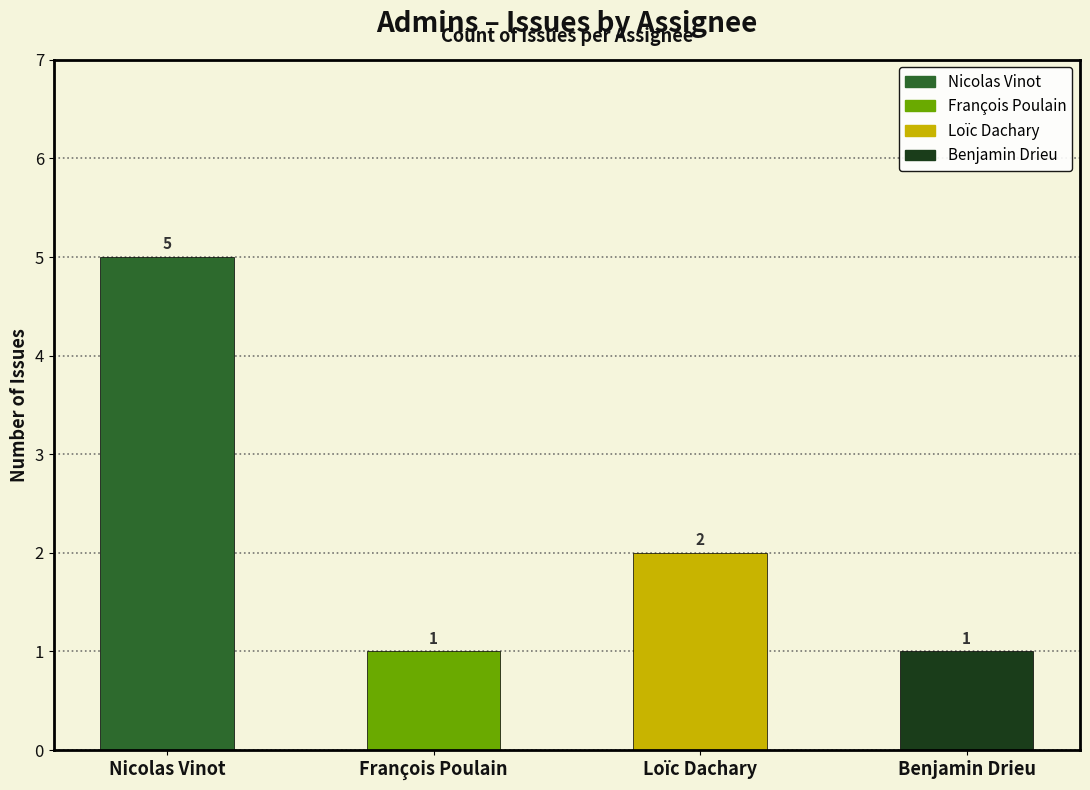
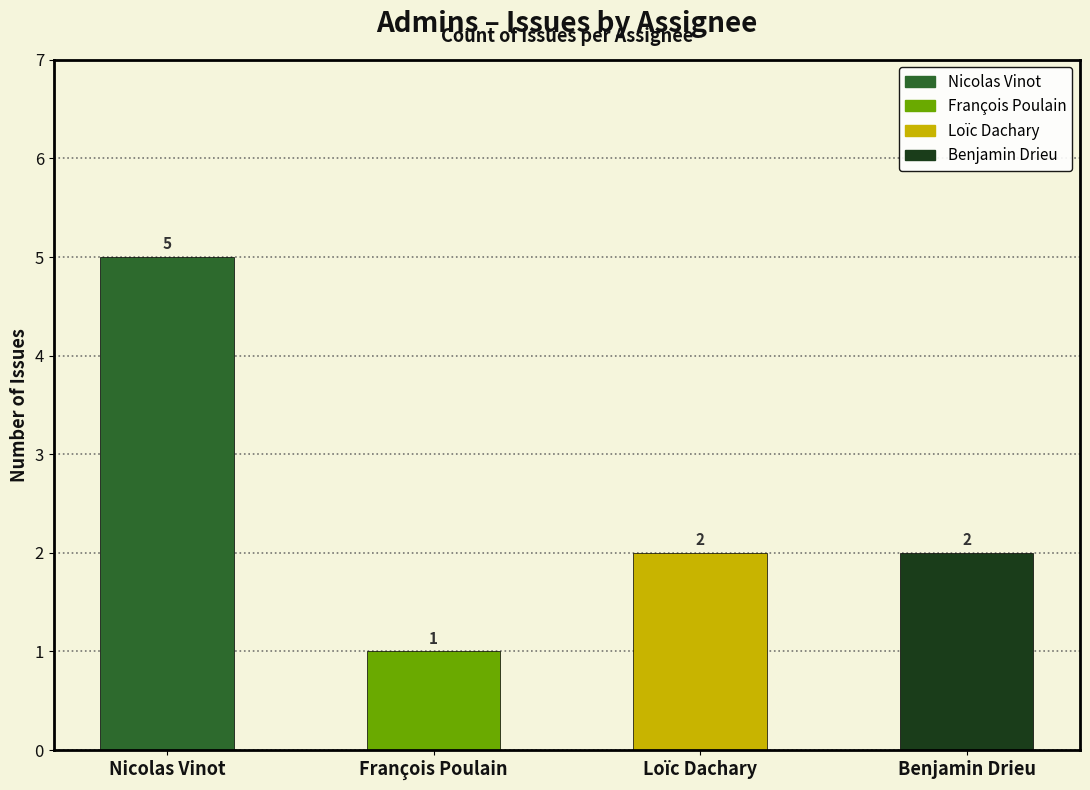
Benjamin Drieu: 1 -> 2
